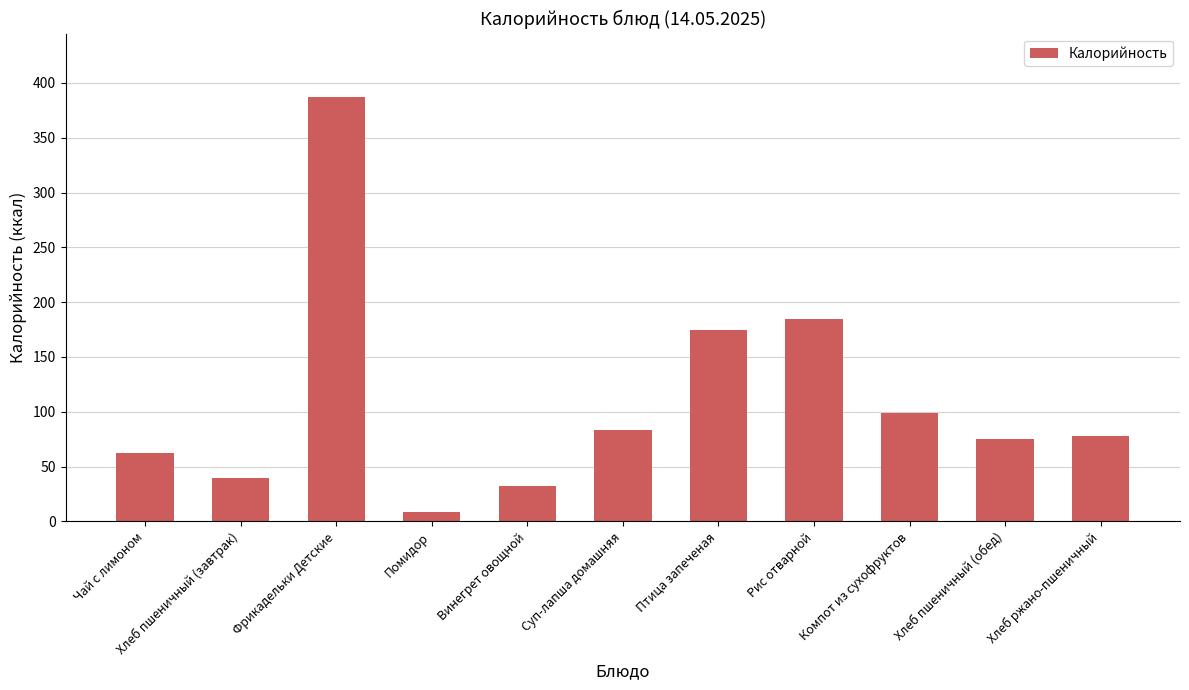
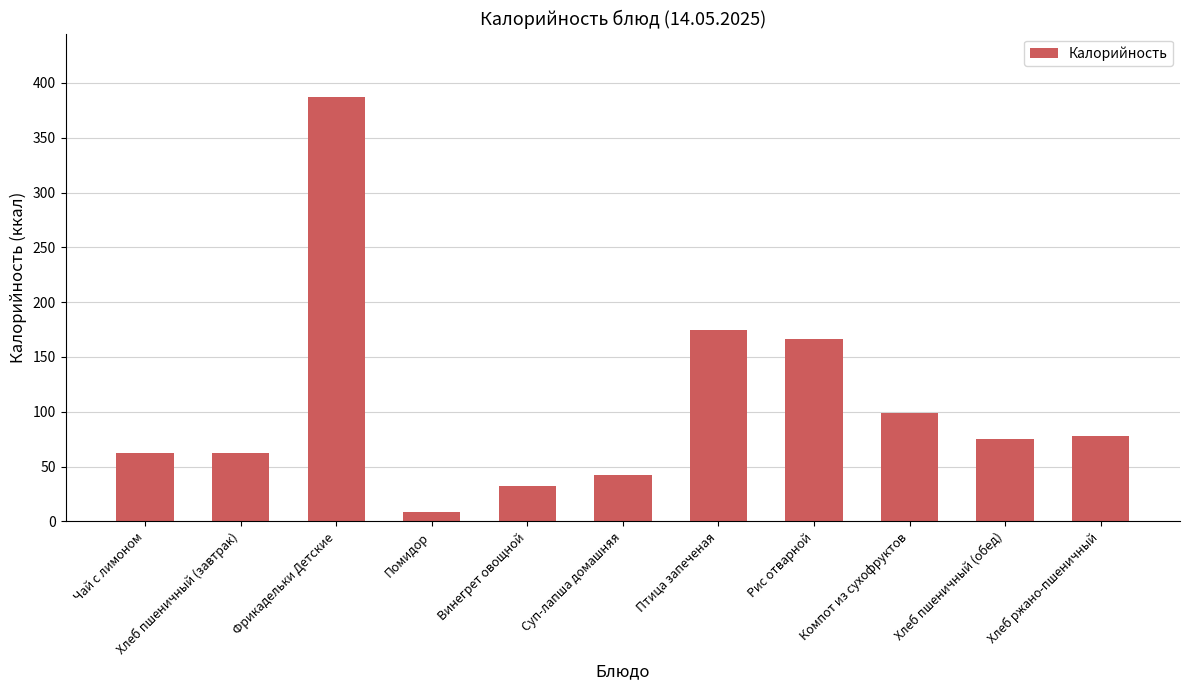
Хлеб пшеничный (завтрак): 40 -> 63
Суп-лапша домашняя: 84 -> 43
Рис отварной: 185 -> 166
